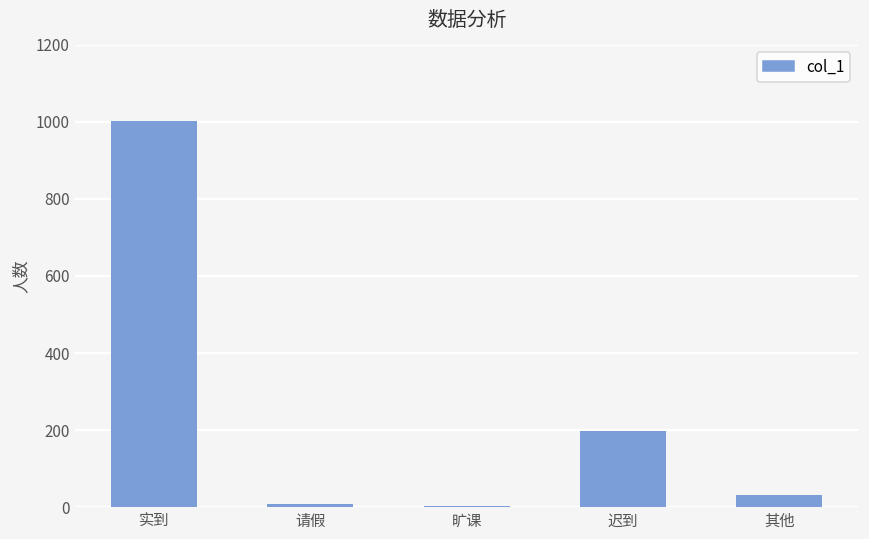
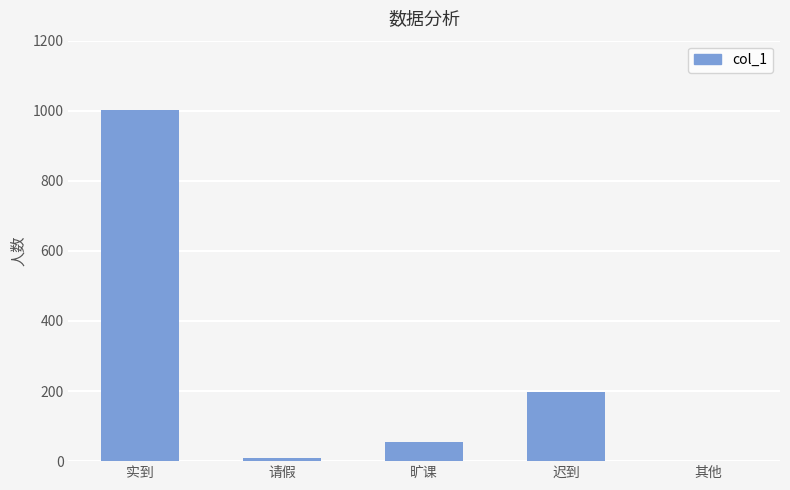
旷课: 0 -> 50
其他: 30 -> 0
